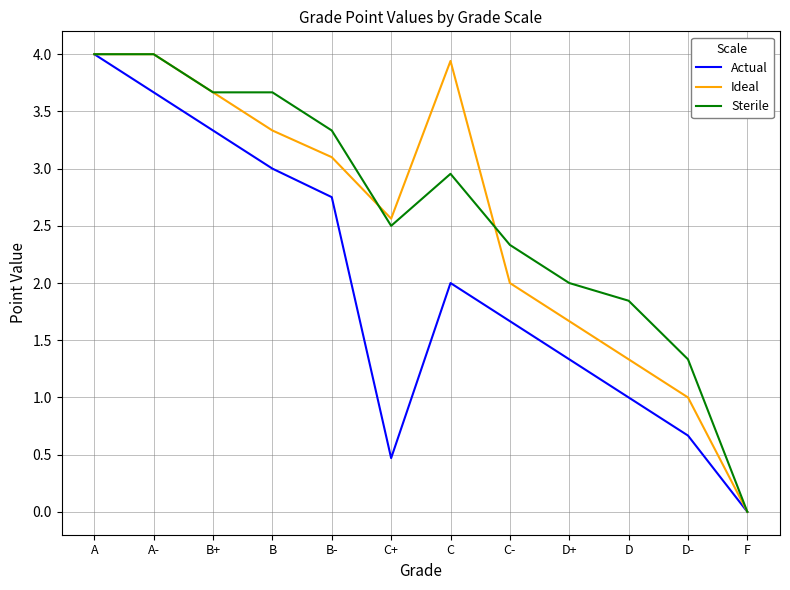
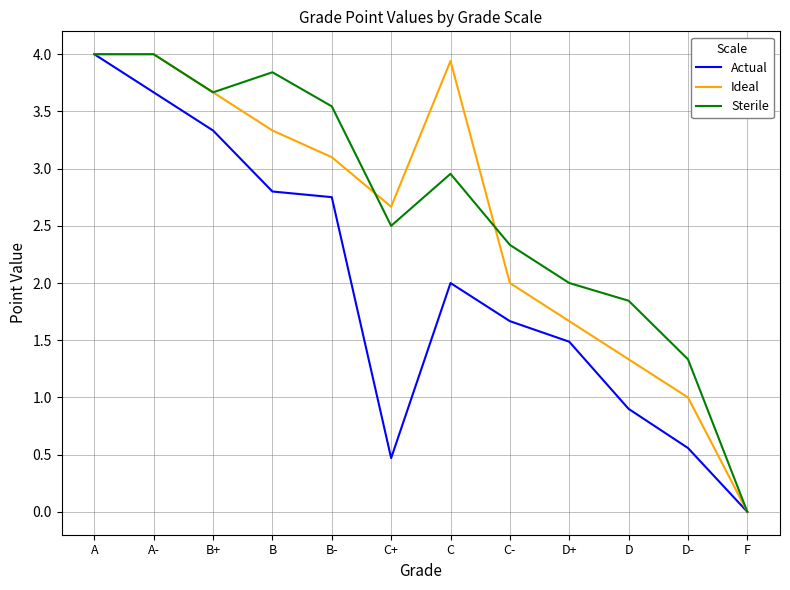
Actual, B: 3.0 -> 2.8
Sterile, B: 3.67 -> 3.84
Sterile, B-: 3.33 -> 3.54
Ideal, C+: 2.56 -> 2.67
Actual, D+: 1.33 -> 1.49
Actual, D: 1.0 -> 0.9
Actual, D-: 0.67 -> 0.56
